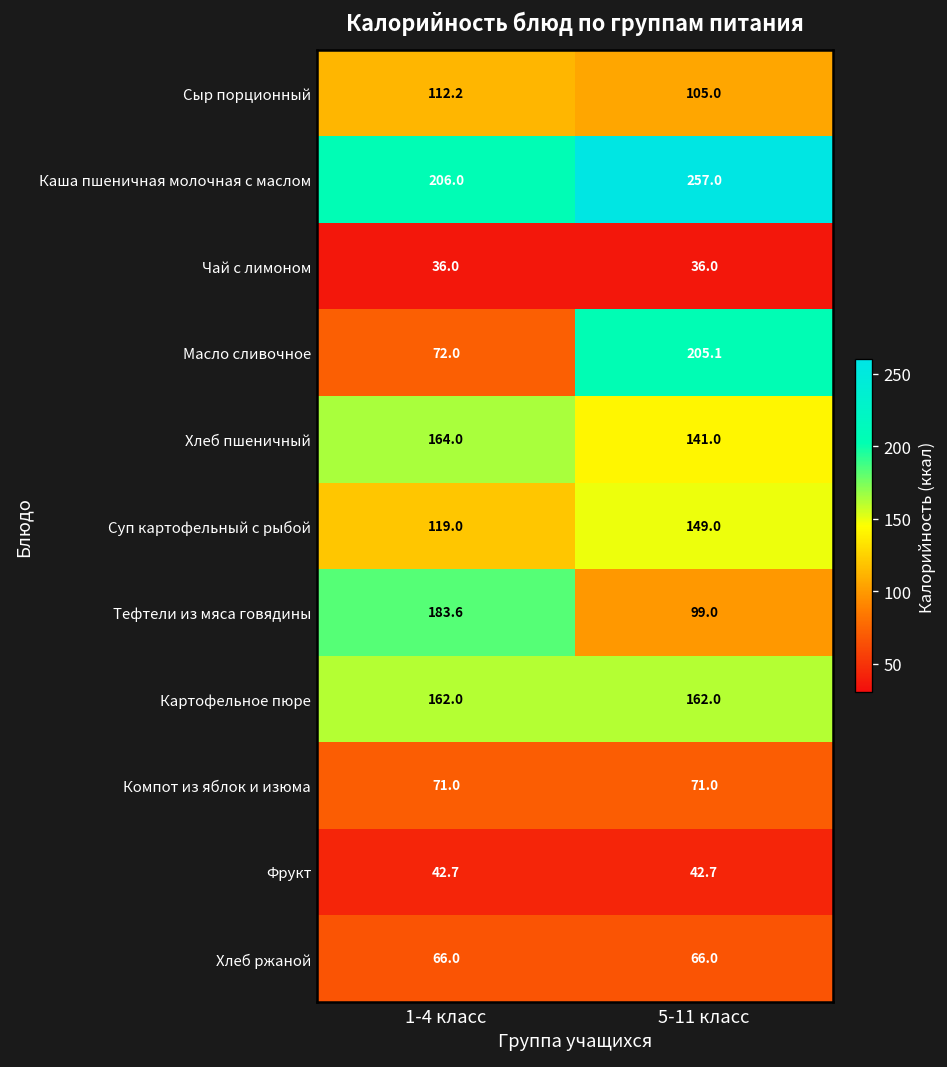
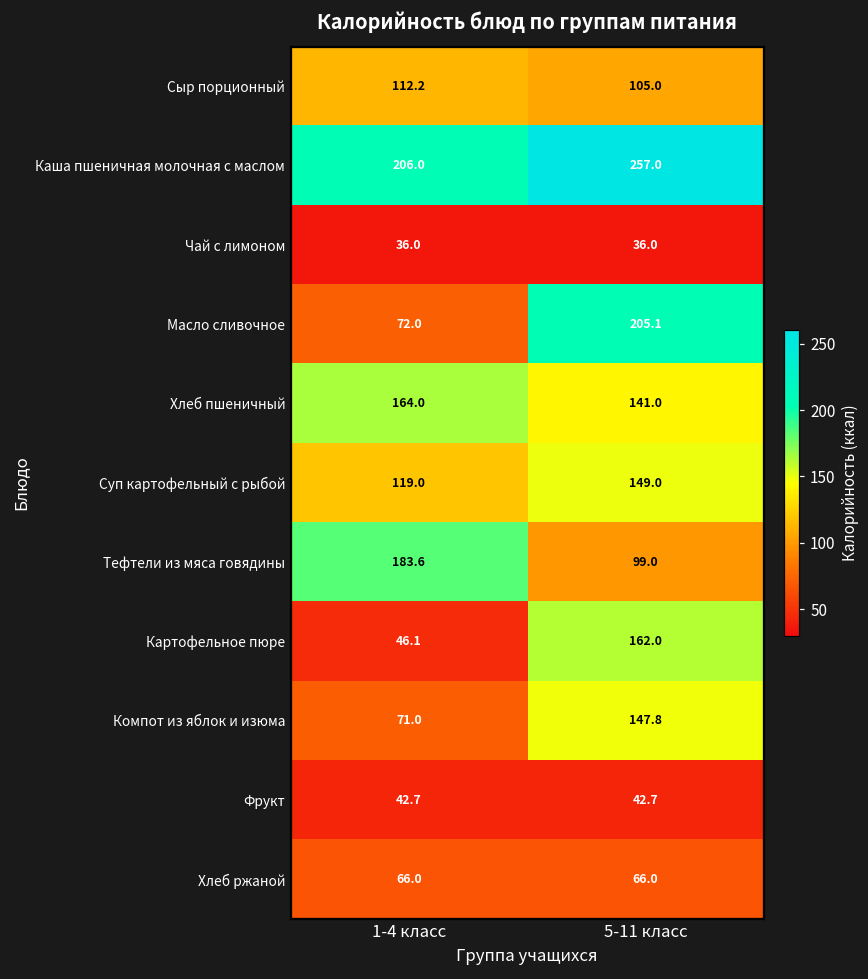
Картофельное пюре, 1-4 класс: 162.0 -> 46.1
Компот из яблок и изюма, 5-11 класс: 71.0 -> 147.8
